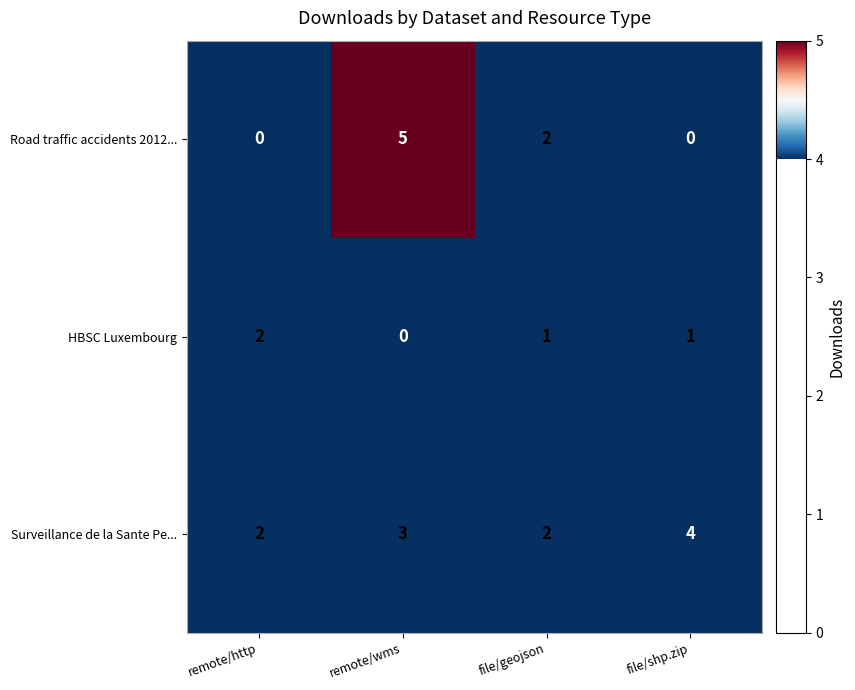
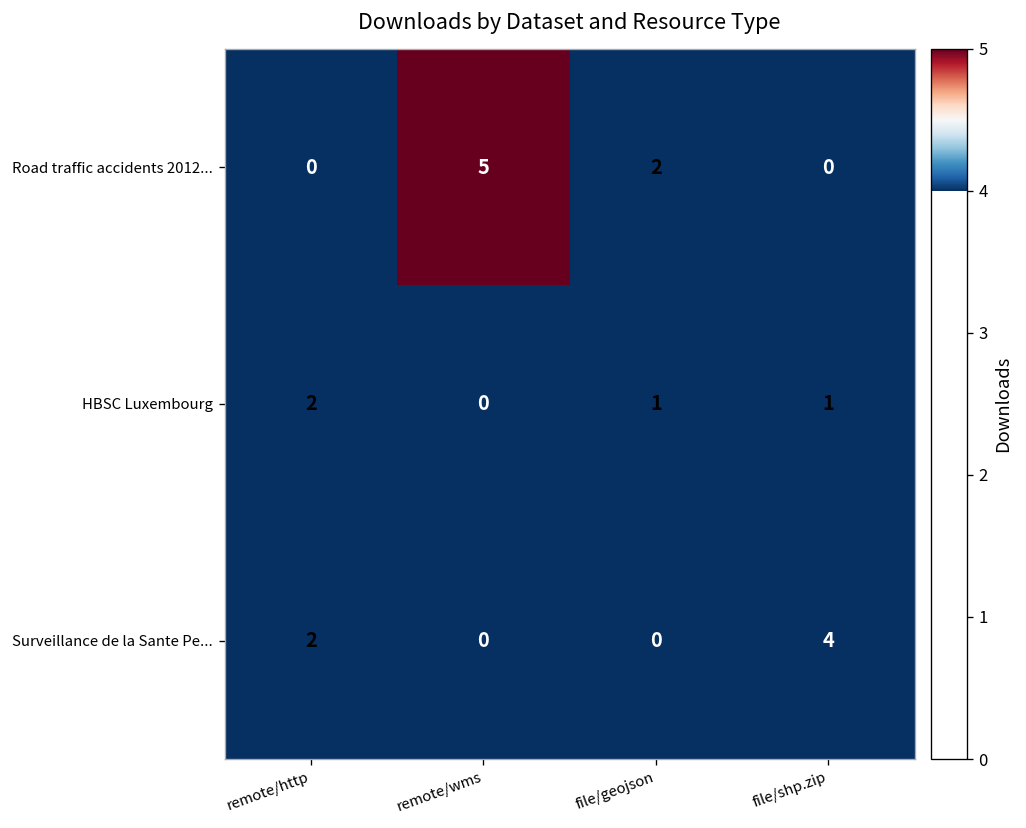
Surveillance de la Sante Pe..., remote/wms: 3 -> 0
Surveillance de la Sante Pe..., file/geojson: 2 -> 0
